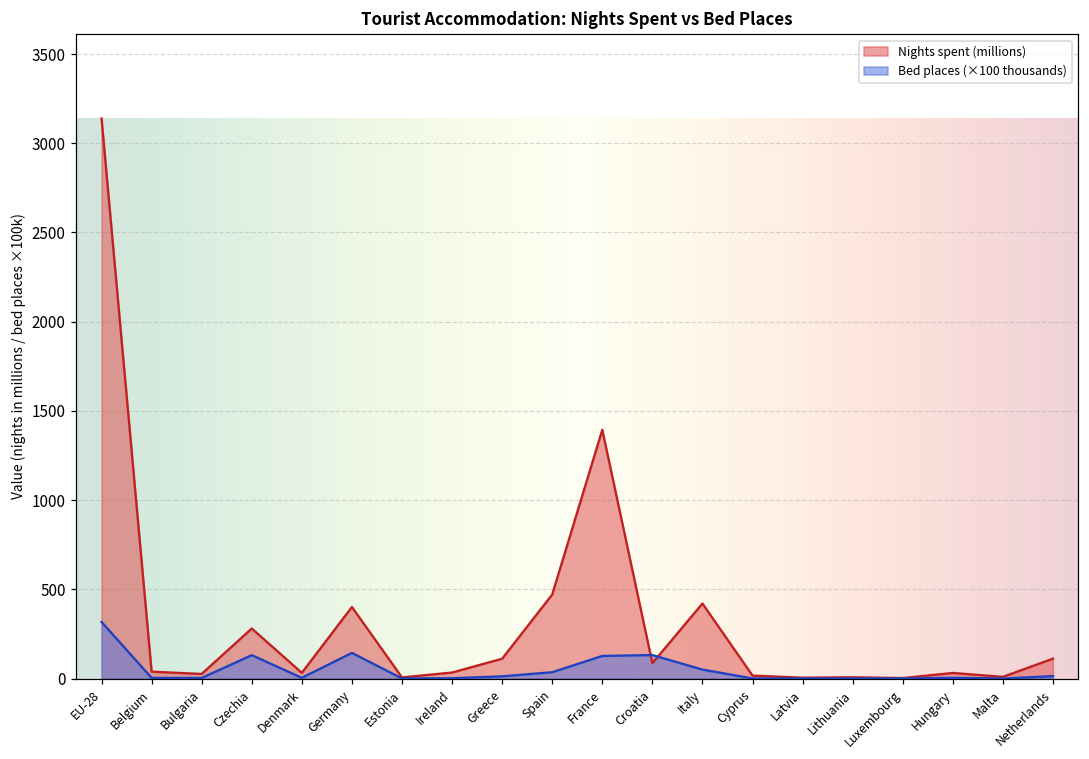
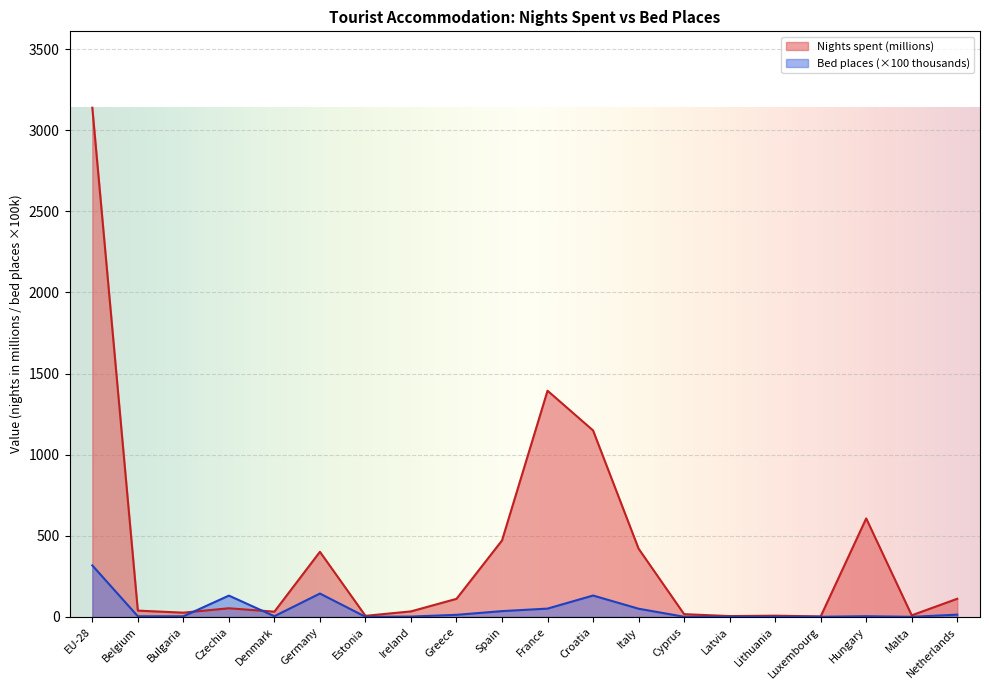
Nights spent (millions), Czechia: 280 -> 50
Bed places (×100 thousands), France: 130 -> 50
Nights spent (millions), Croatia: 90 -> 1150
Nights spent (millions), Hungary: 30 -> 610
